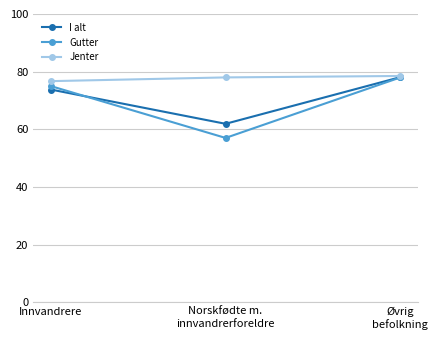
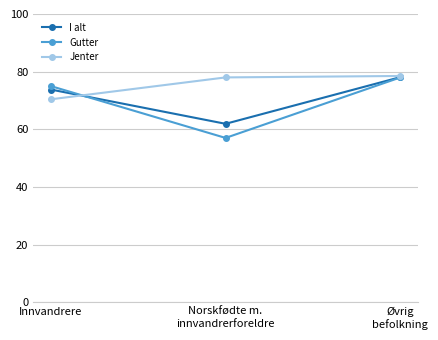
Jenter, Innvandrere: 77 -> 70
